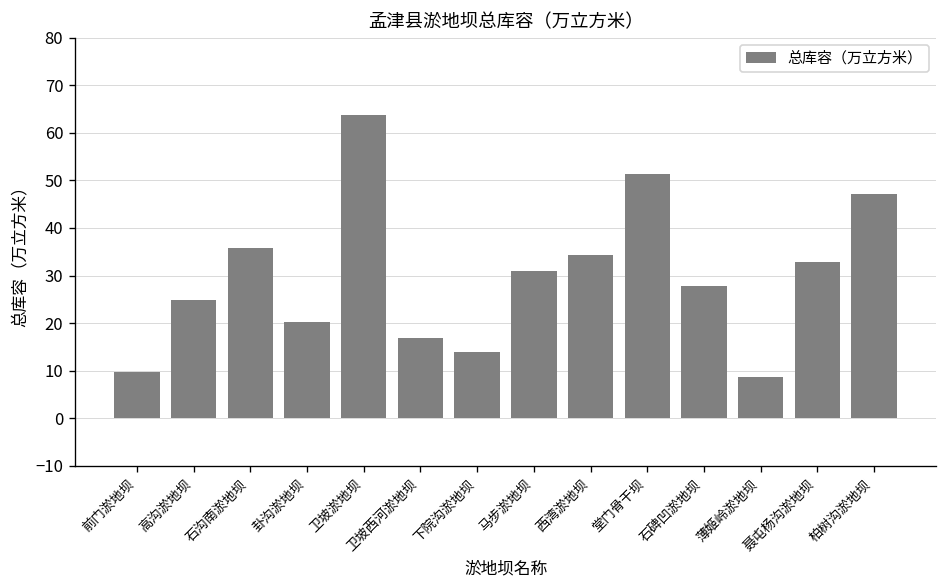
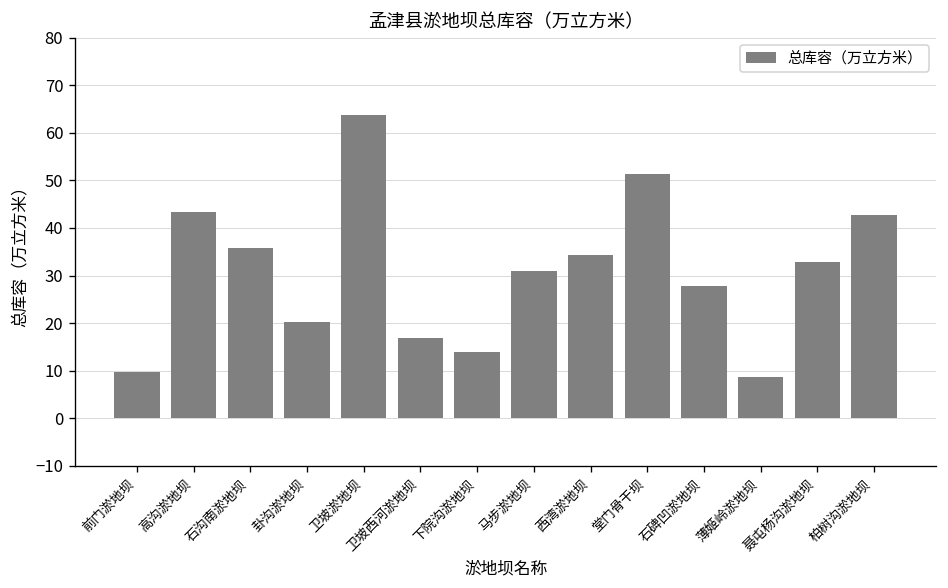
高沟淤地坝: 25 -> 43
柏树沟淤地坝: 47 -> 43
